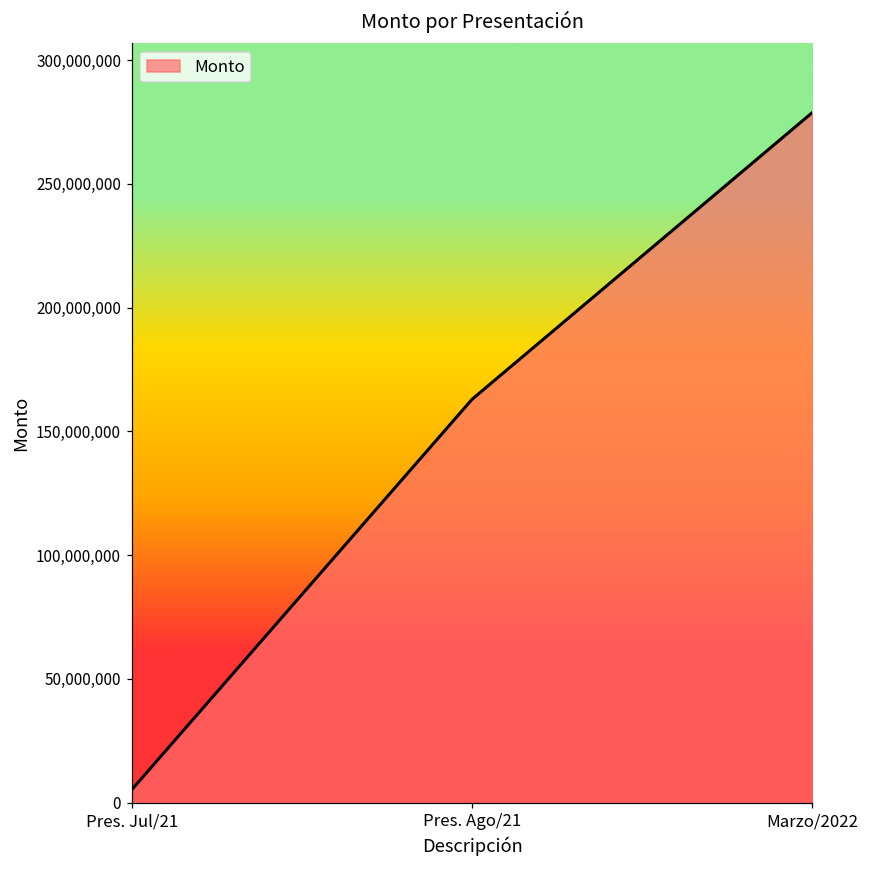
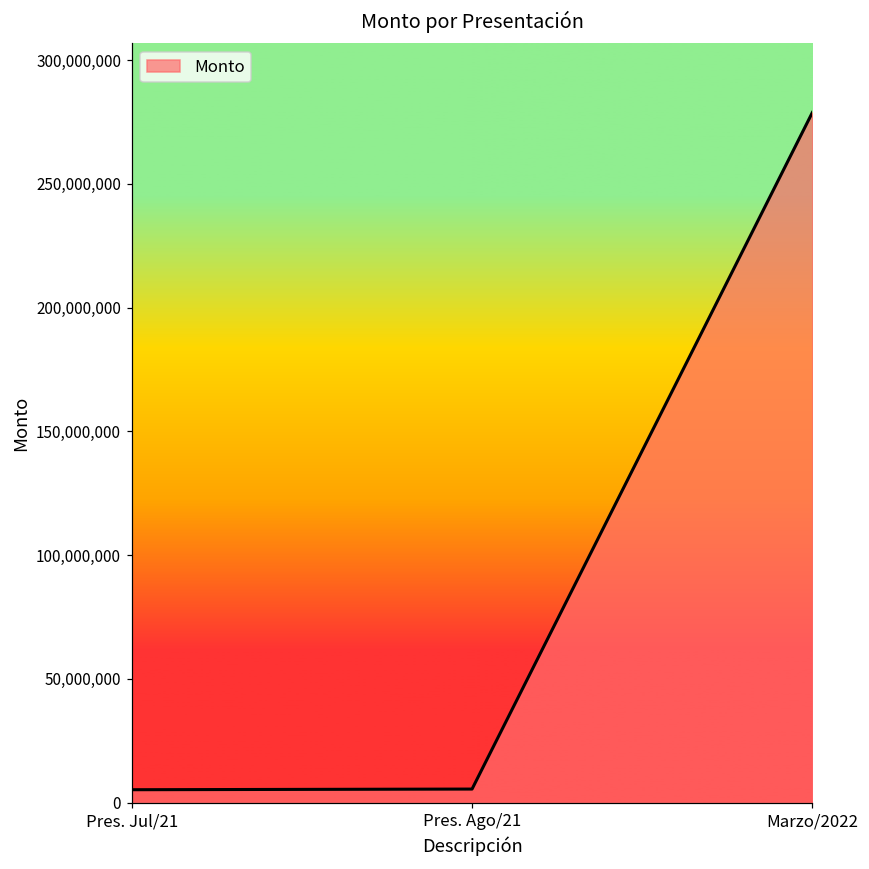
Pres. Ago/21: 163,000,000 -> 5,000,000
